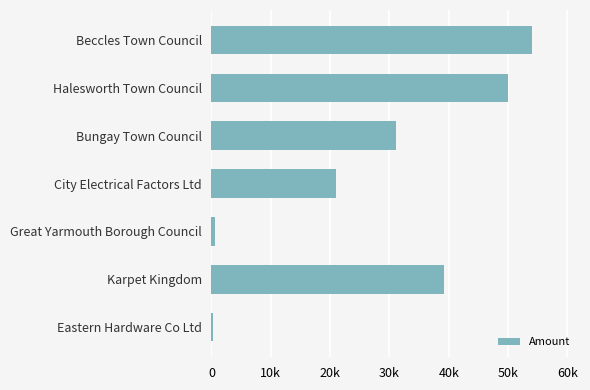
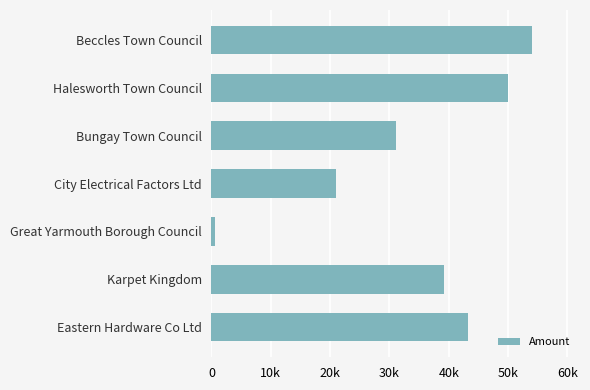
Eastern Hardware Co Ltd: 0 -> 43000
